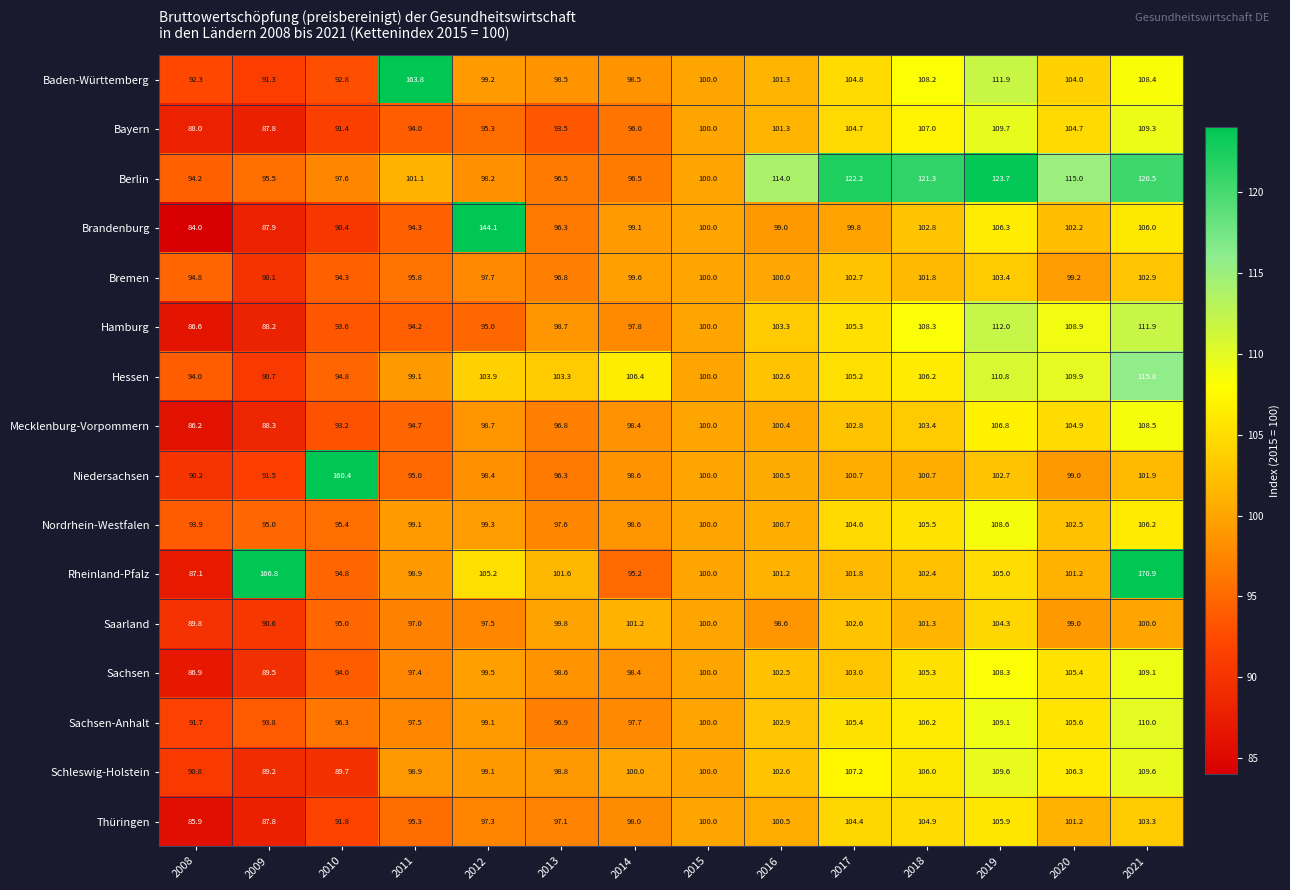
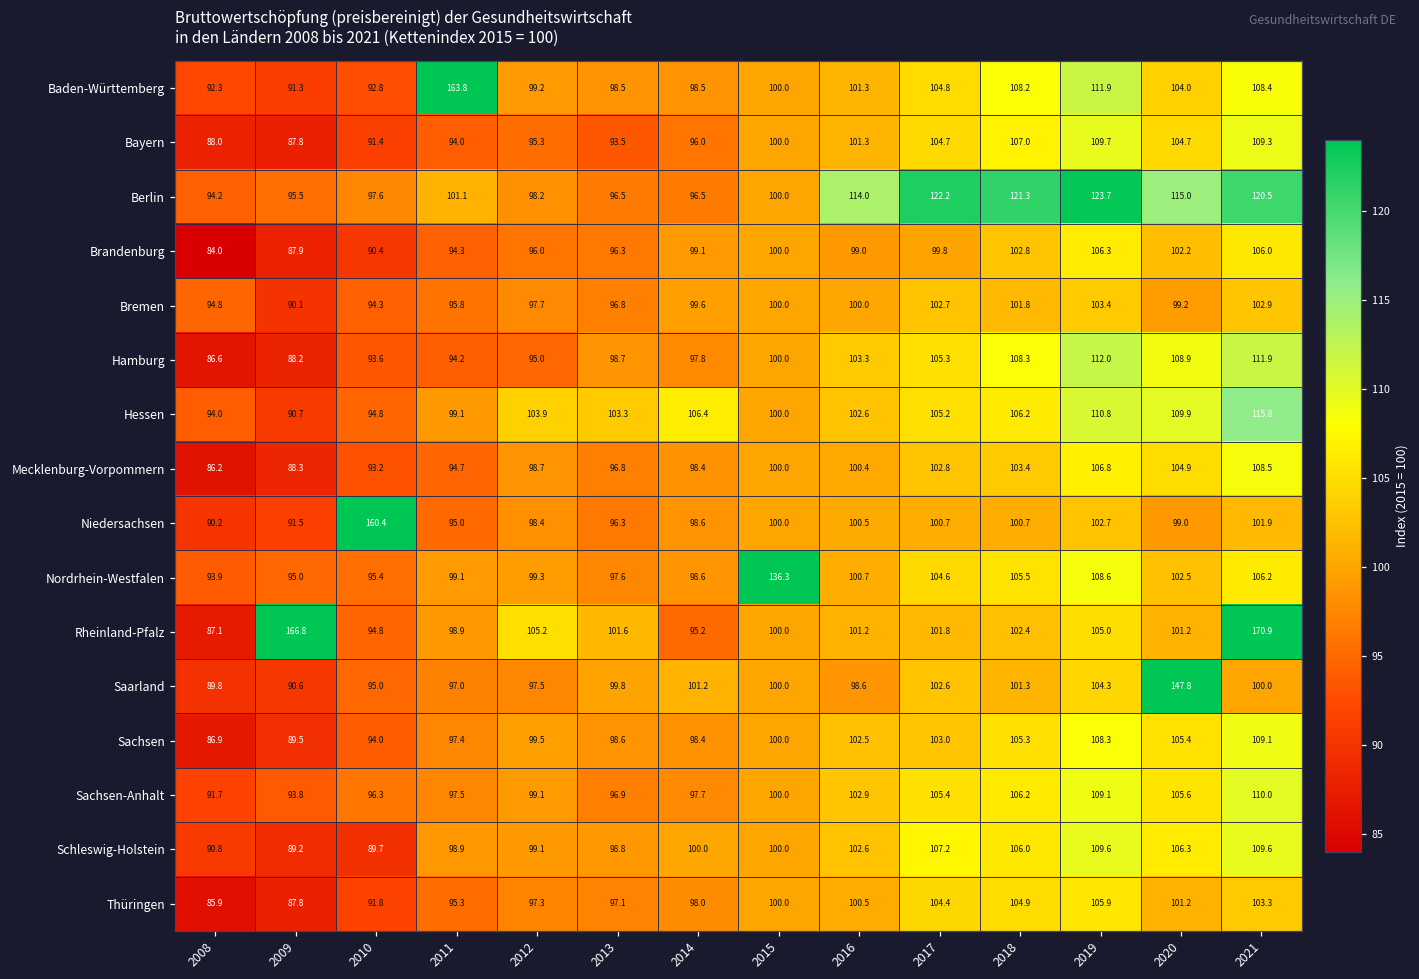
Brandenburg, 2012: 144.1 -> 96.0
Nordrhein-Westfalen, 2015: 100.0 -> 136.3
Saarland, 2020: 99.0 -> 147.8
